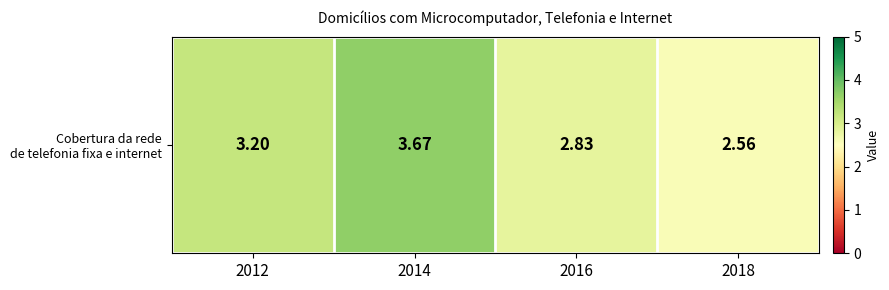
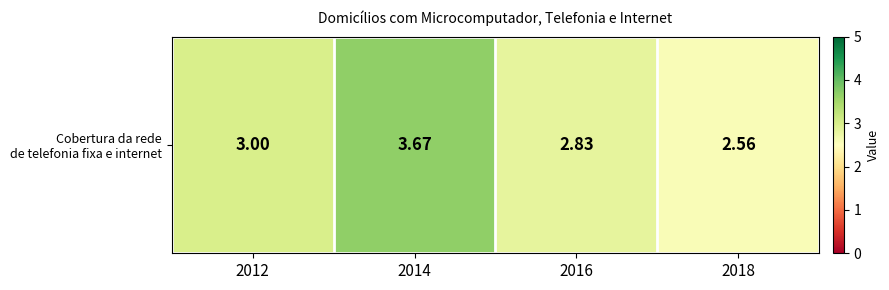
Cobertura da rede de telefonia fixa e internet, 2012: 3.20 -> 3.00
